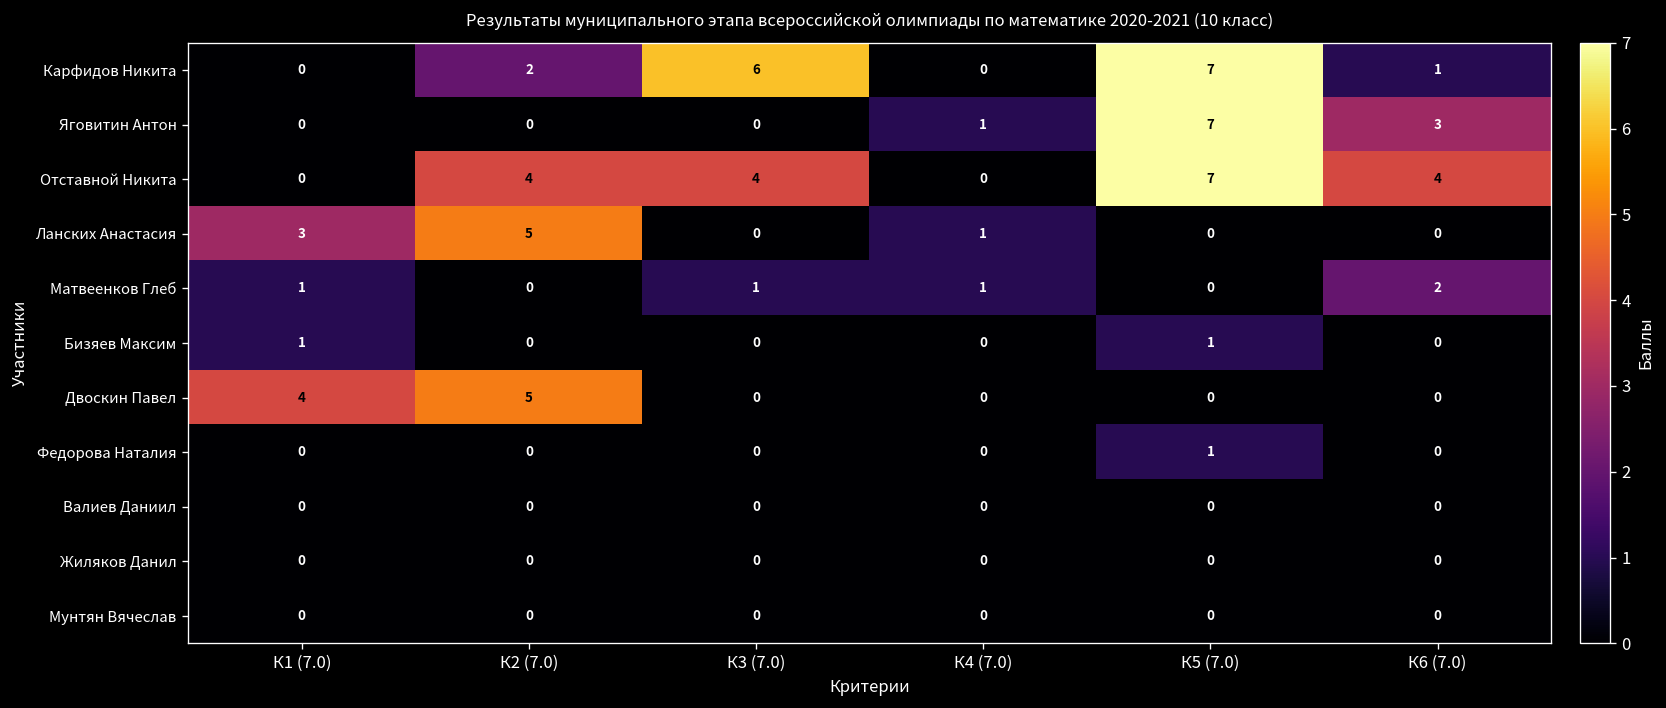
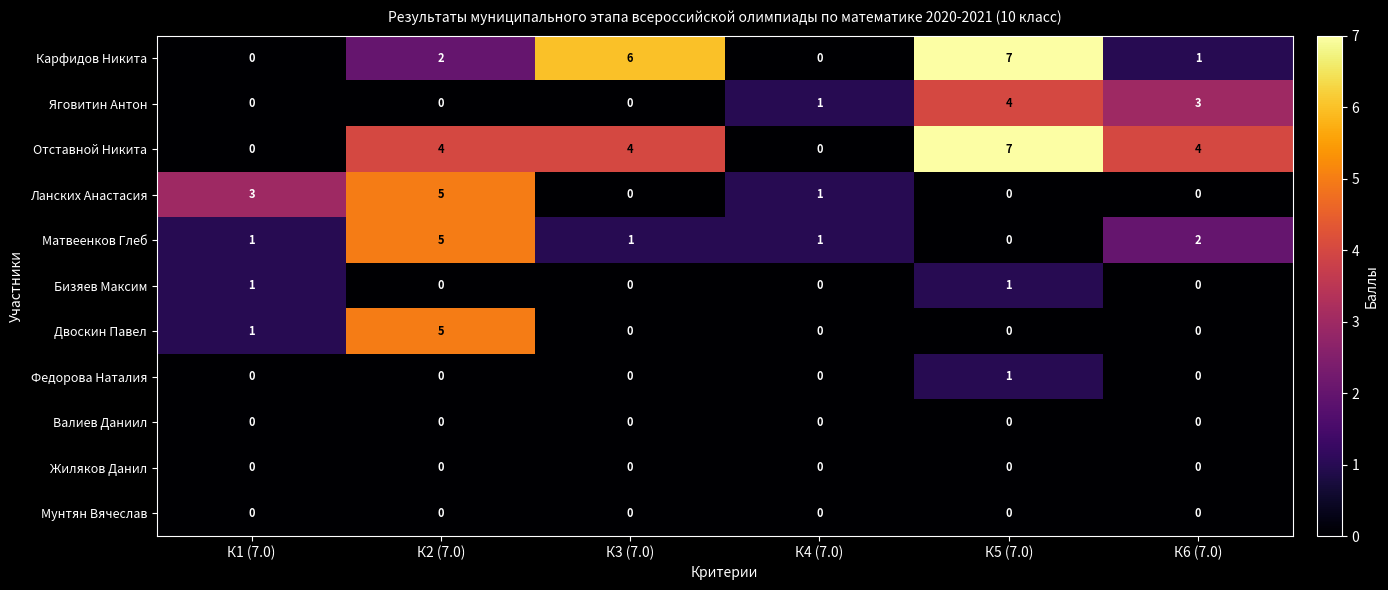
Яговитин Антон, К5 (7.0): 7 -> 4
Матвеенков Глеб, К2 (7.0): 0 -> 5
Двоскин Павел, К1 (7.0): 4 -> 1
